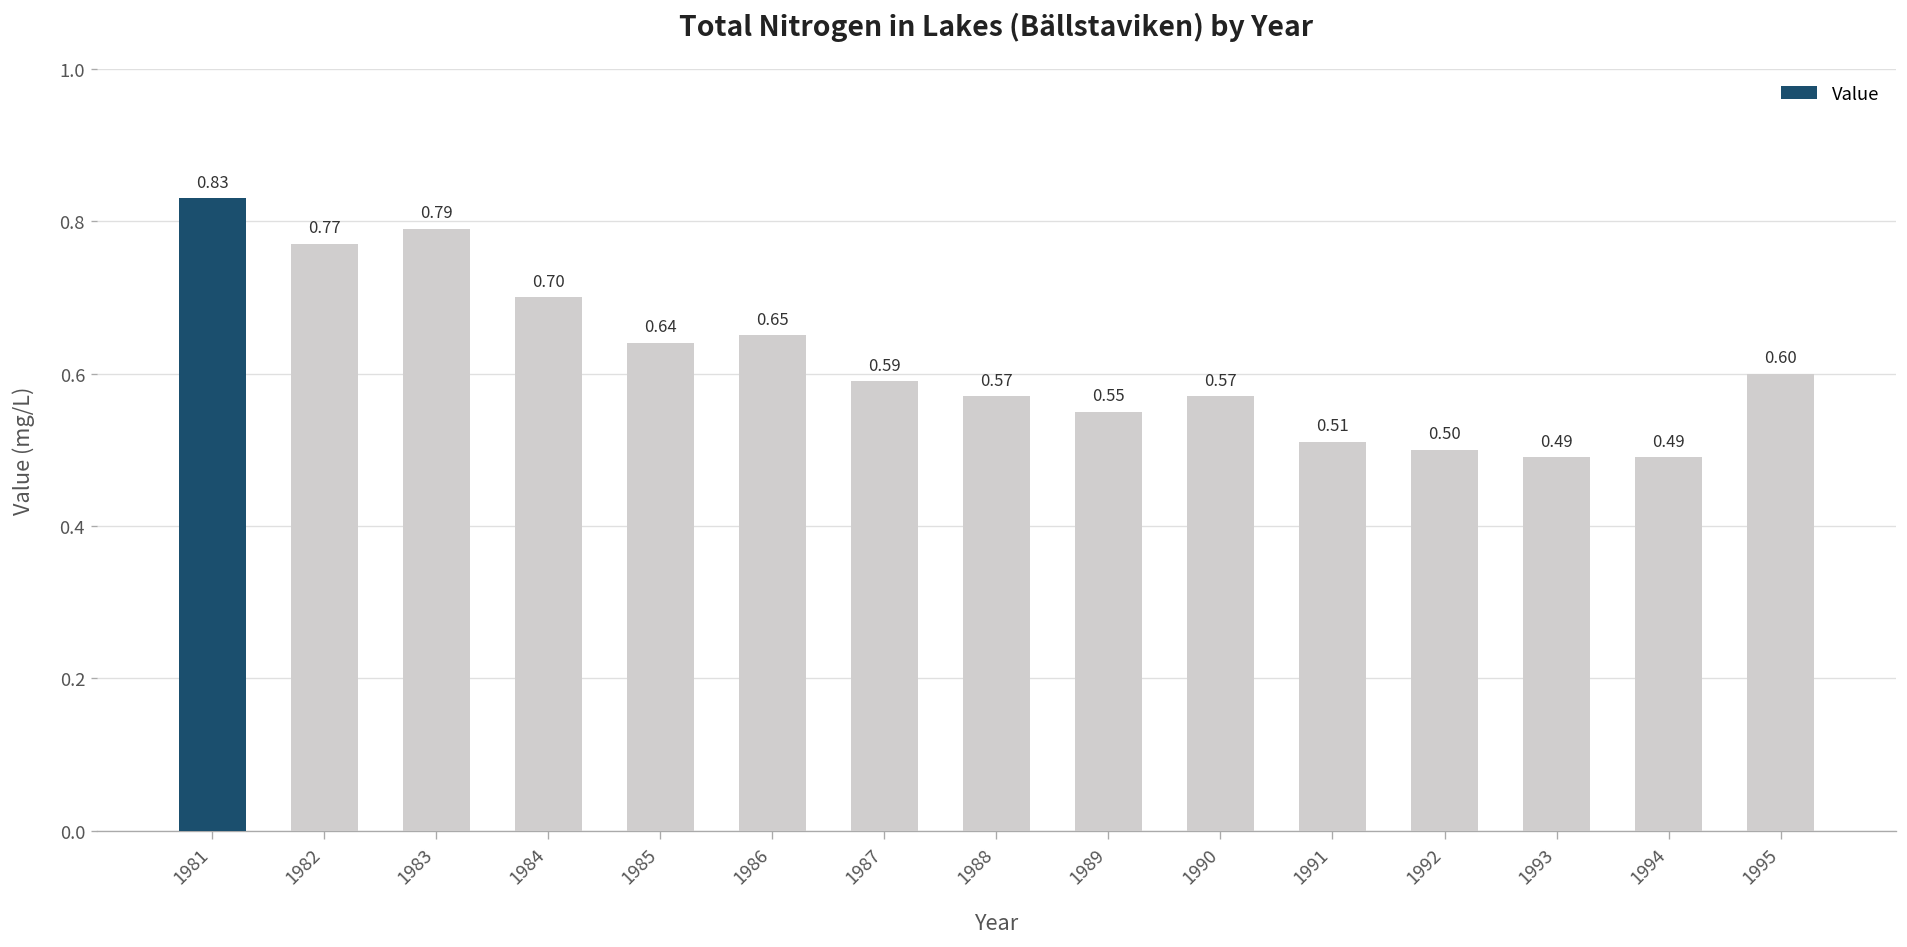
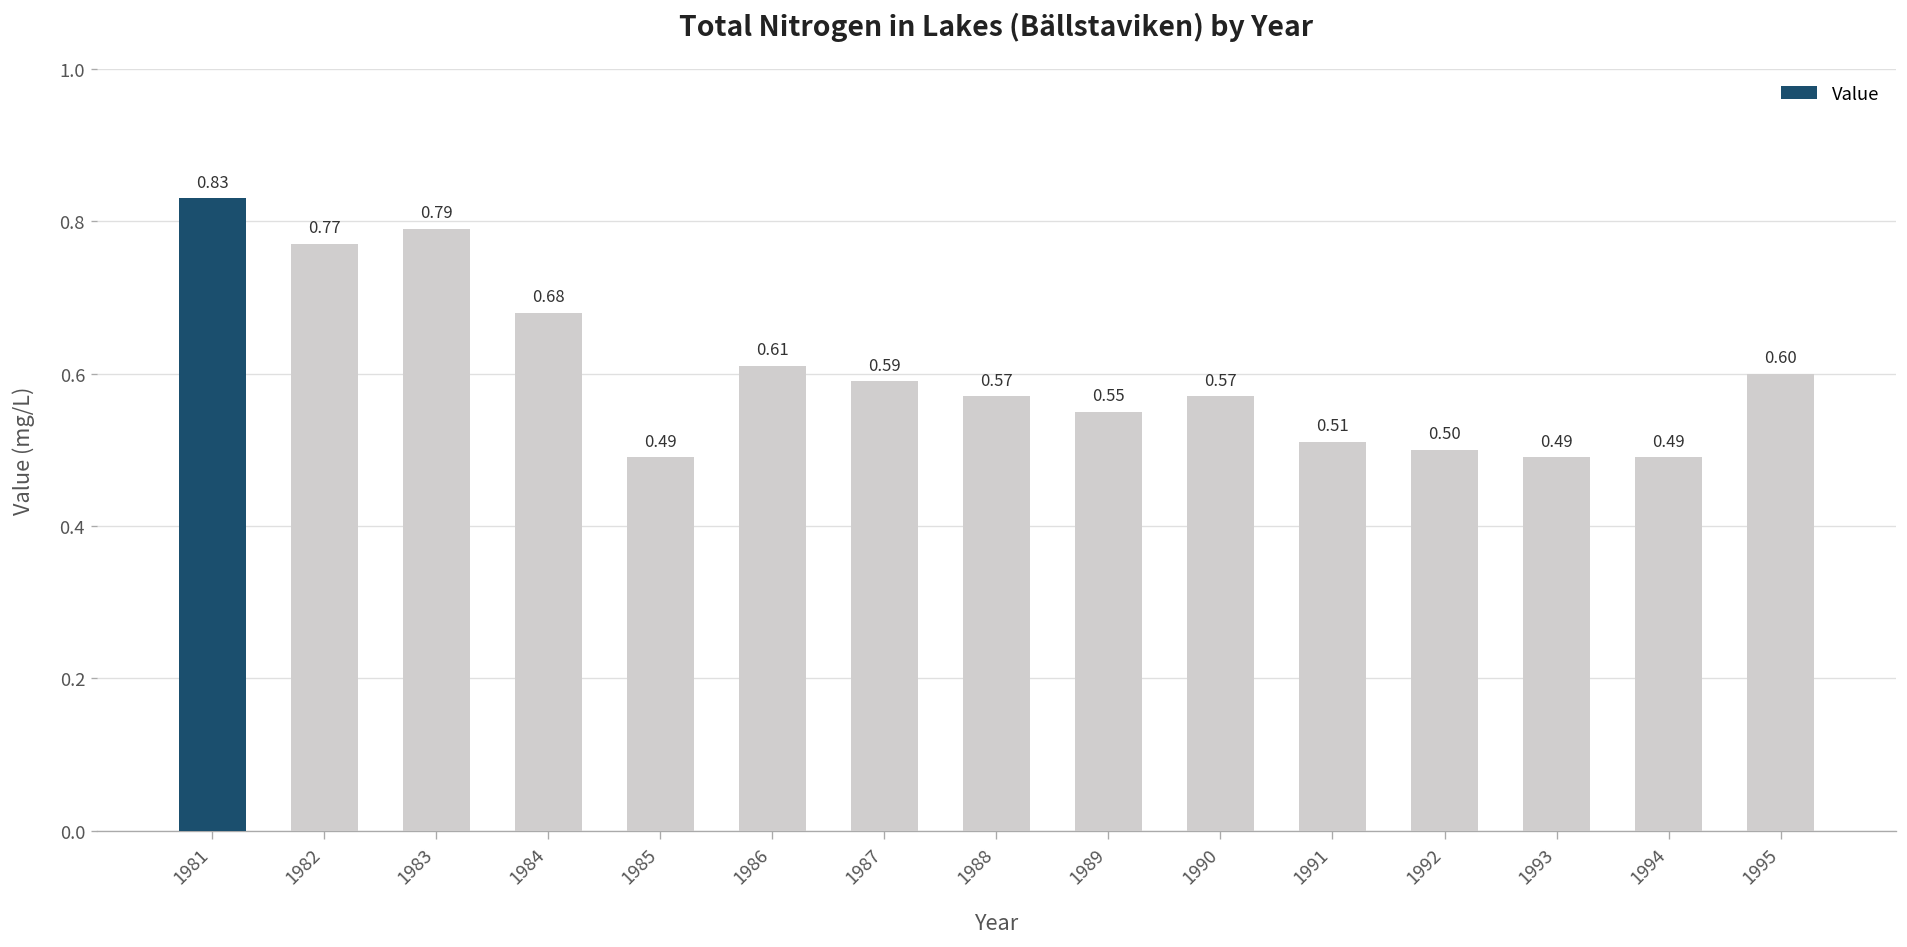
1984: 0.70 -> 0.68
1985: 0.64 -> 0.49
1986: 0.65 -> 0.61
